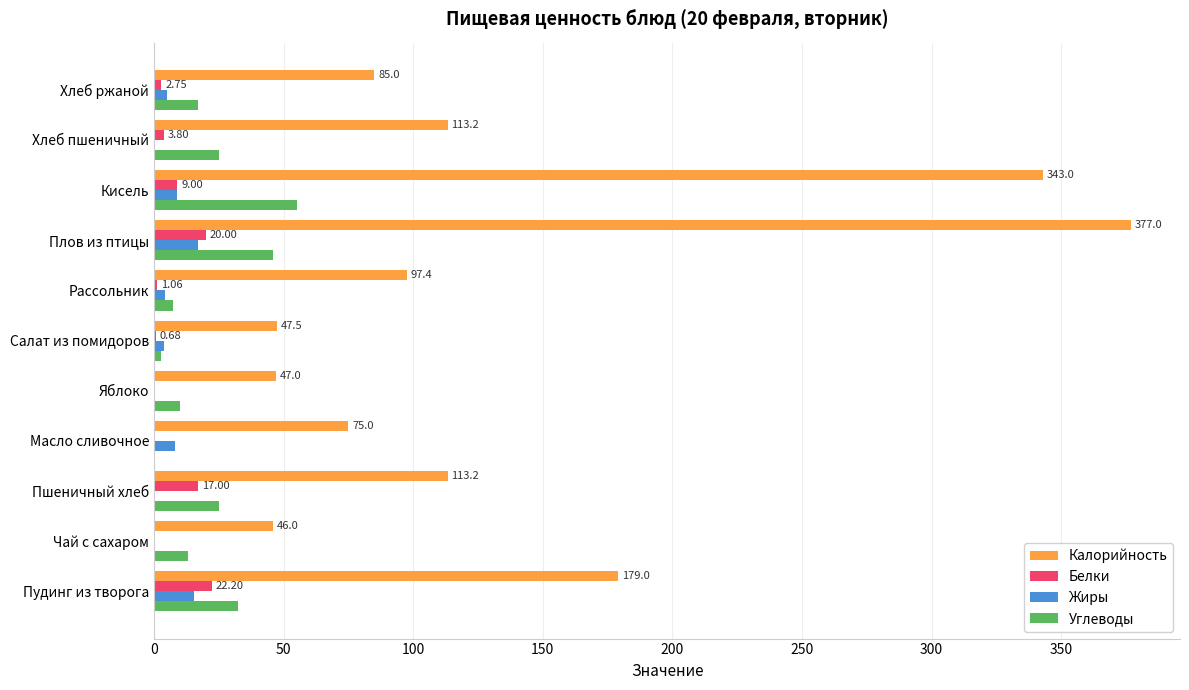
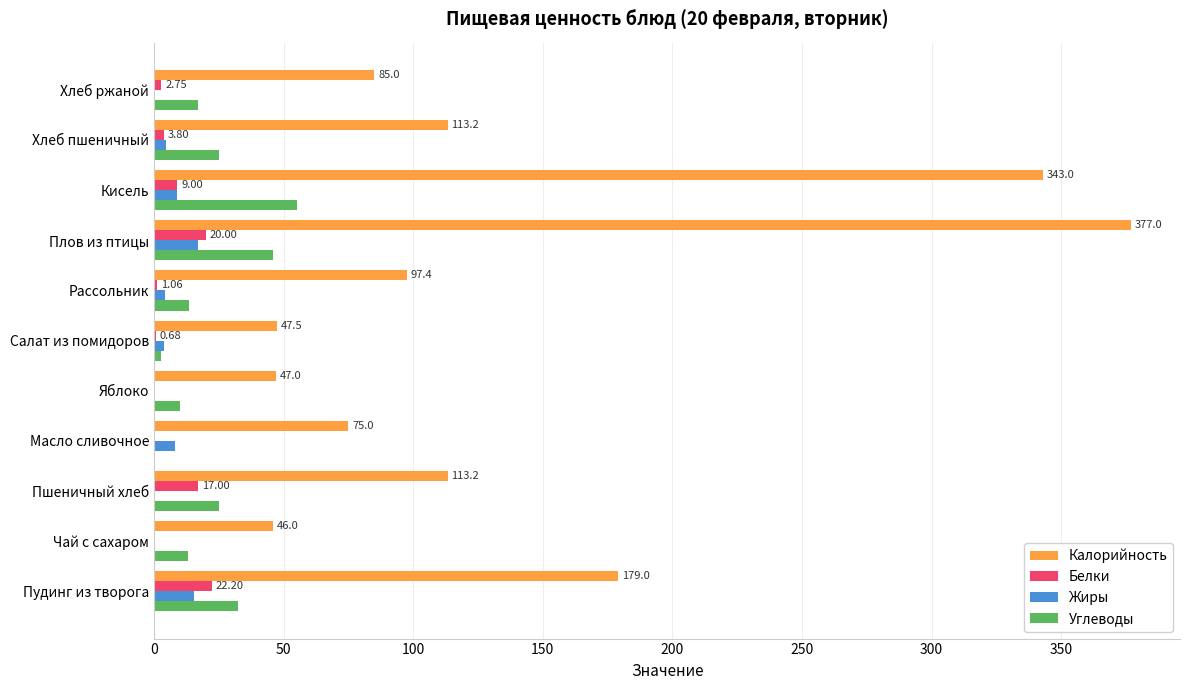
Жиры, Хлеб ржаной: 5 -> 1
Жиры, Хлеб пшеничный: 0 -> 4
Углеводы, Рассольник: 7 -> 14
